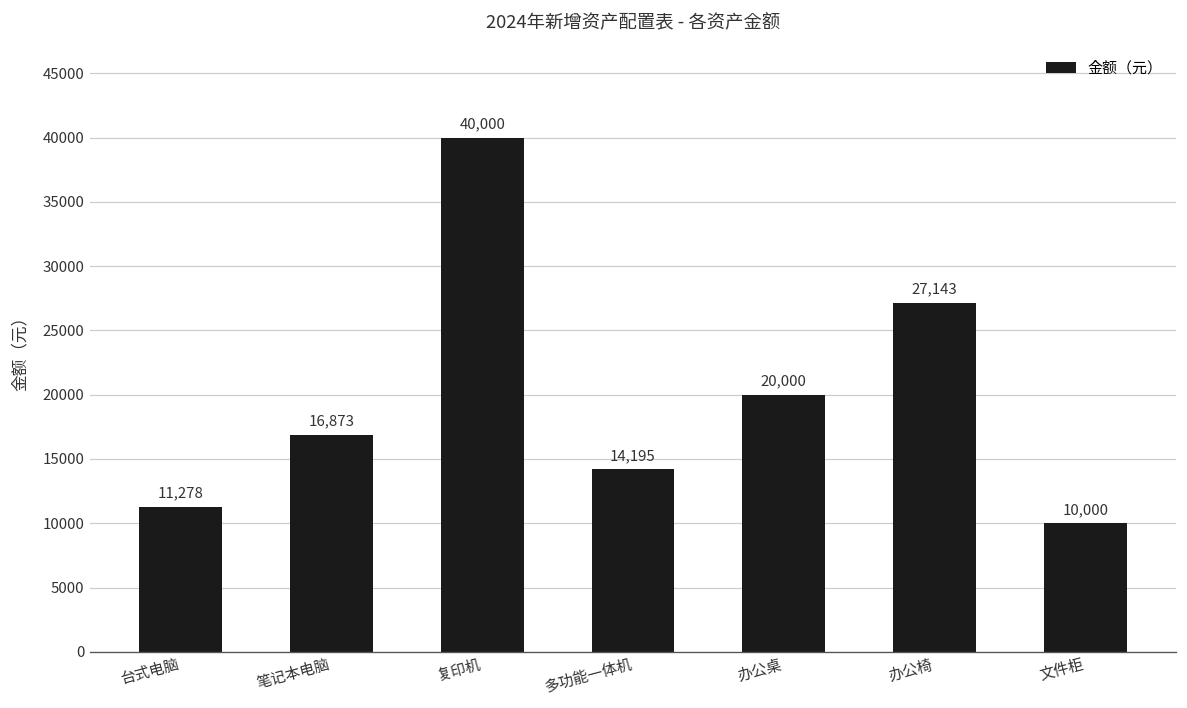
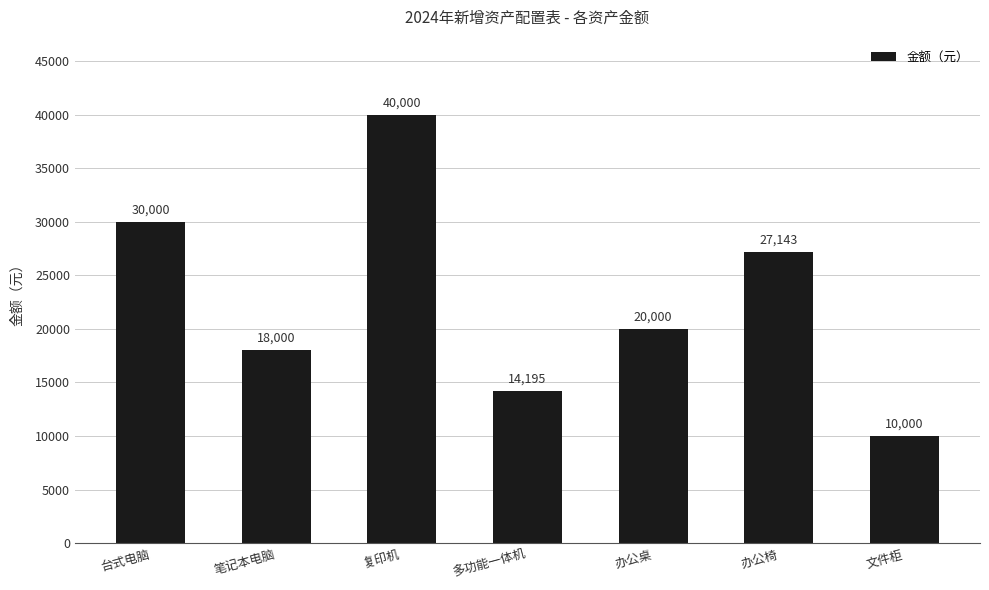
台式电脑: 11,278 -> 30,000
笔记本电脑: 16,873 -> 18,000
